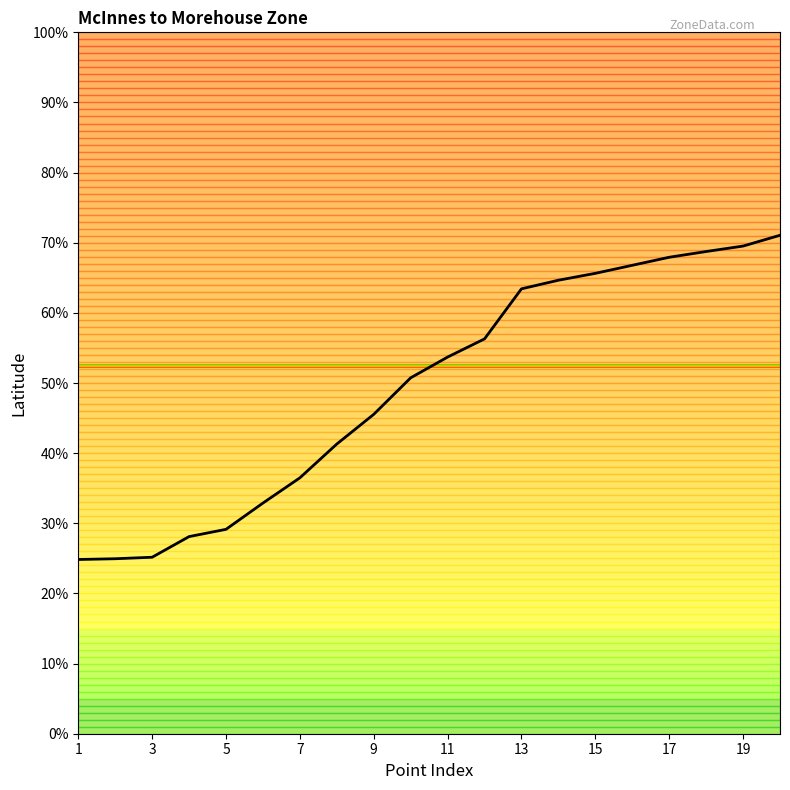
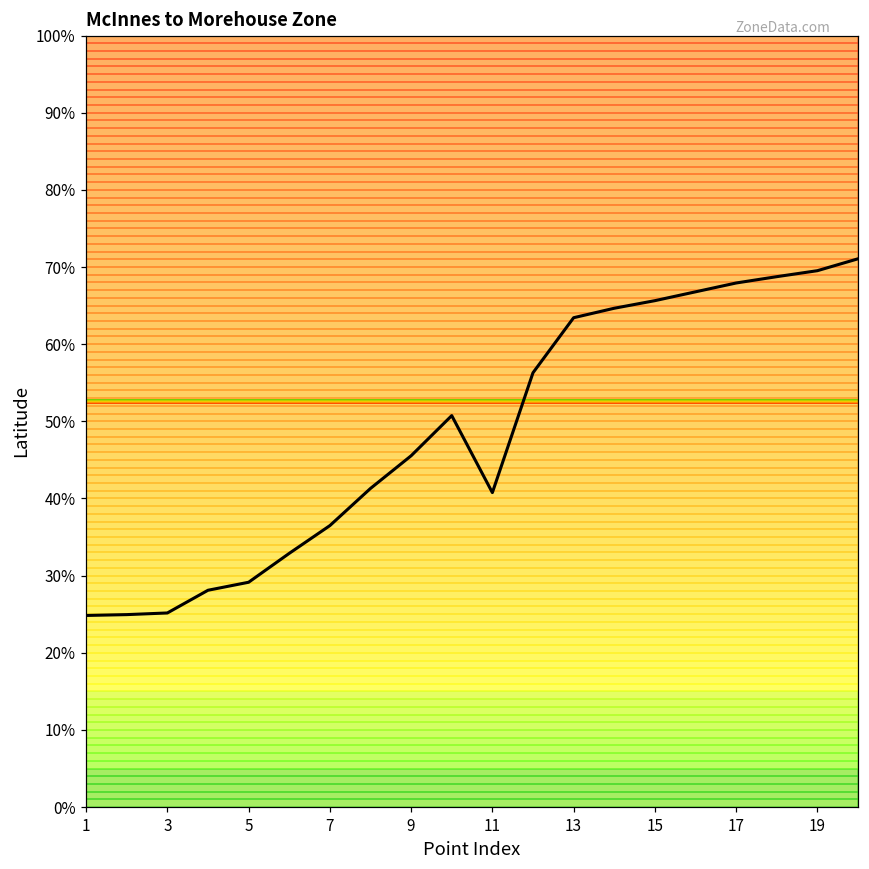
11: 54% -> 41%
